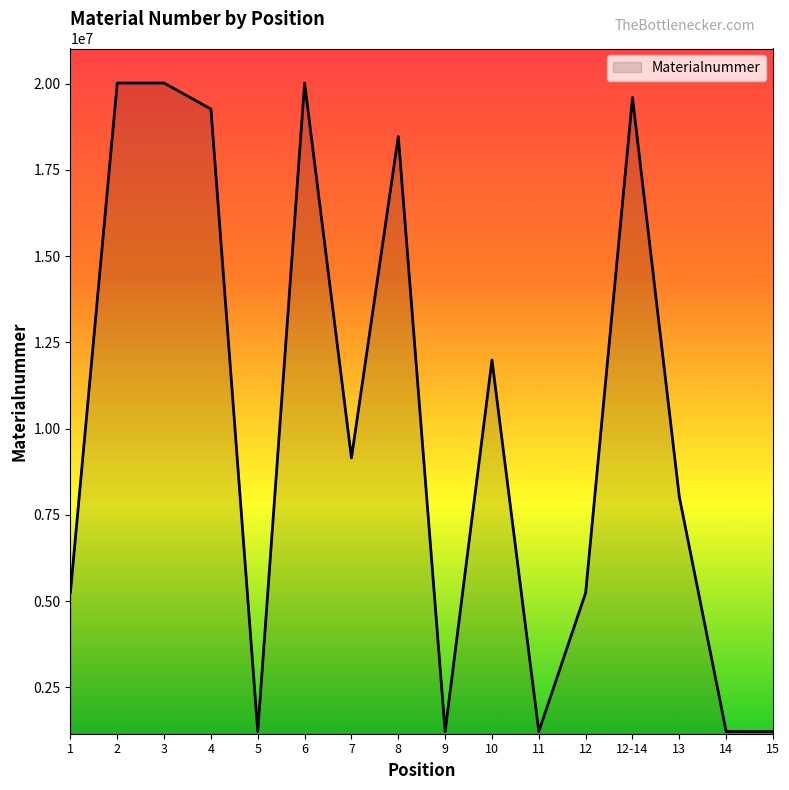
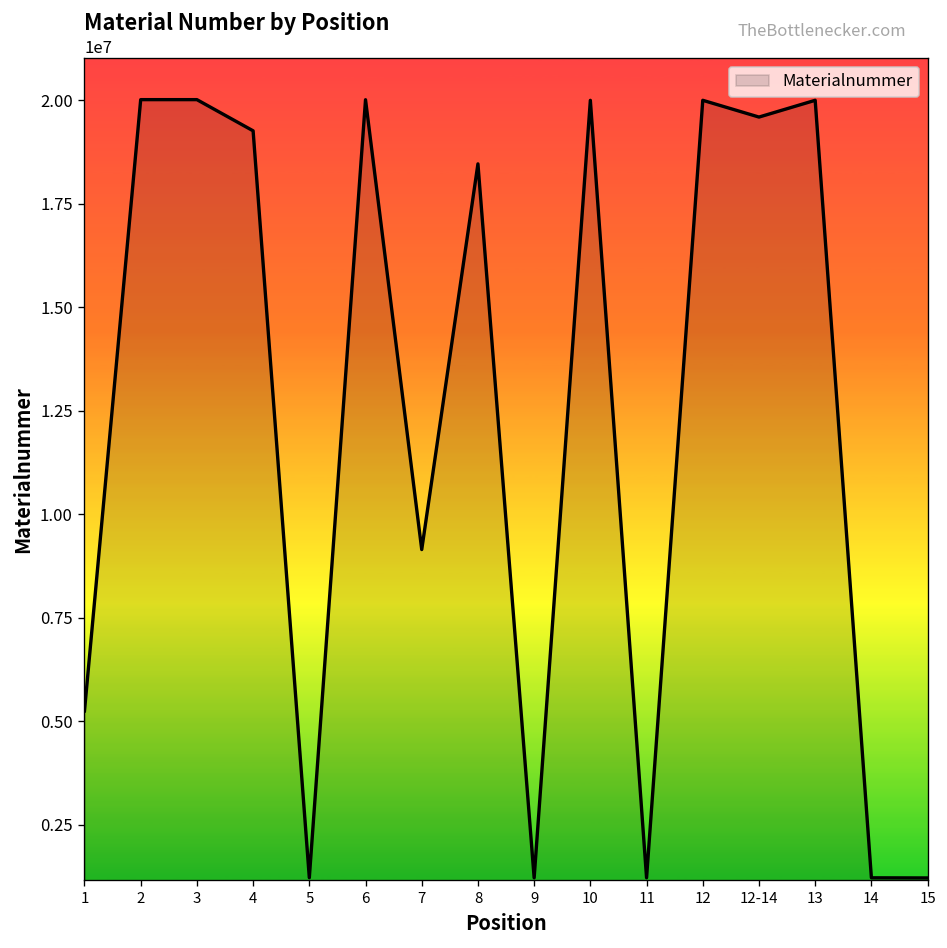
10: 12000000 -> 20000000
12: 5200000 -> 20000000
13: 8000000 -> 20000000
